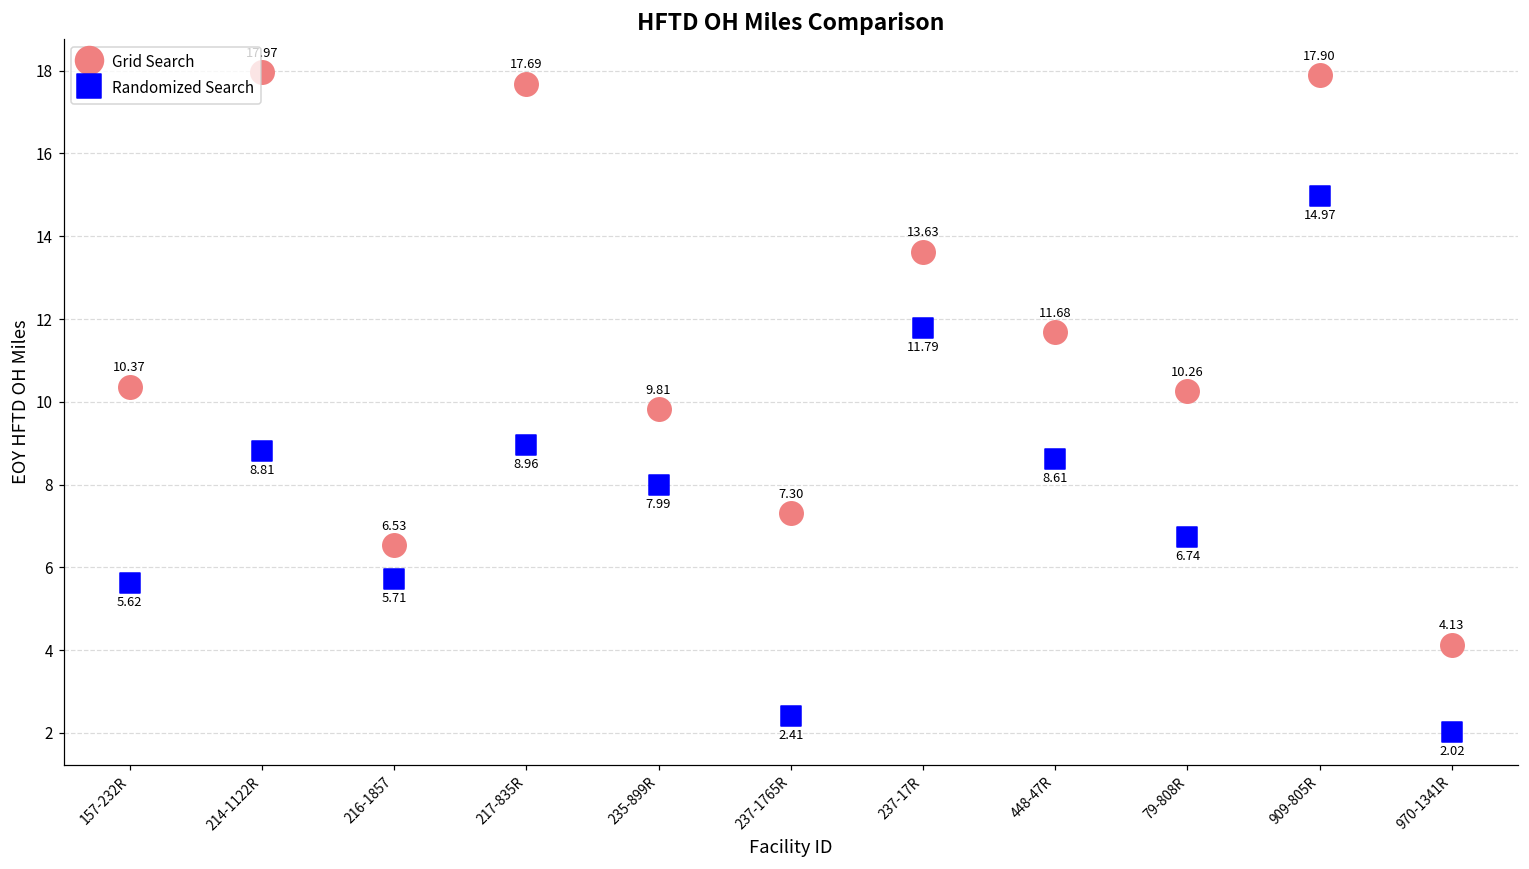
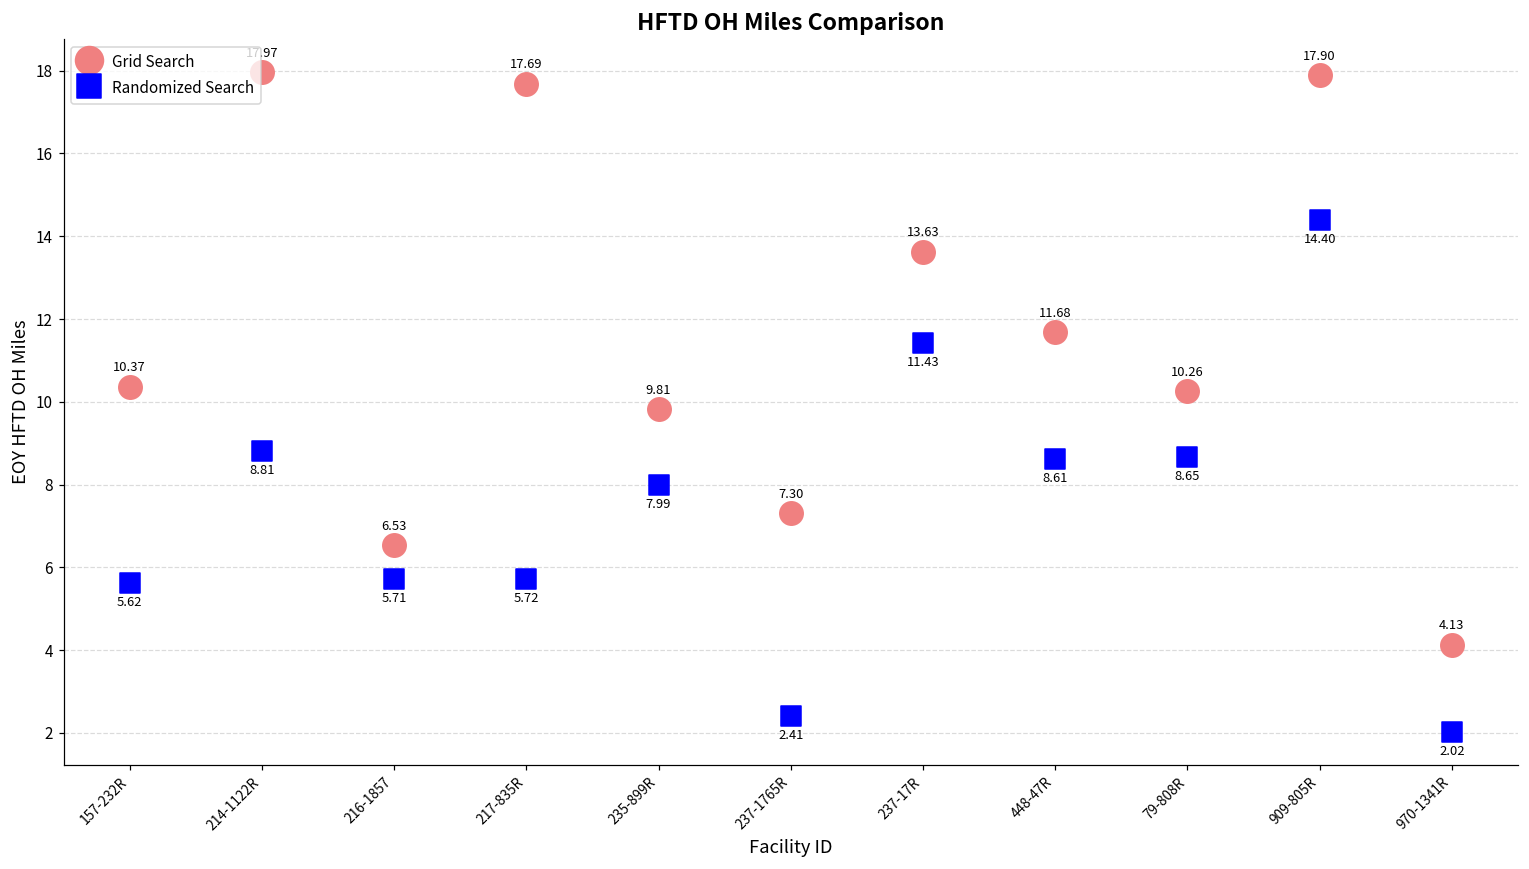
Randomized Search, 217-835R: 8.96 -> 5.72
Randomized Search, 237-17R: 11.79 -> 11.43
Randomized Search, 79-808R: 6.74 -> 8.65
Randomized Search, 909-805R: 14.97 -> 14.40
